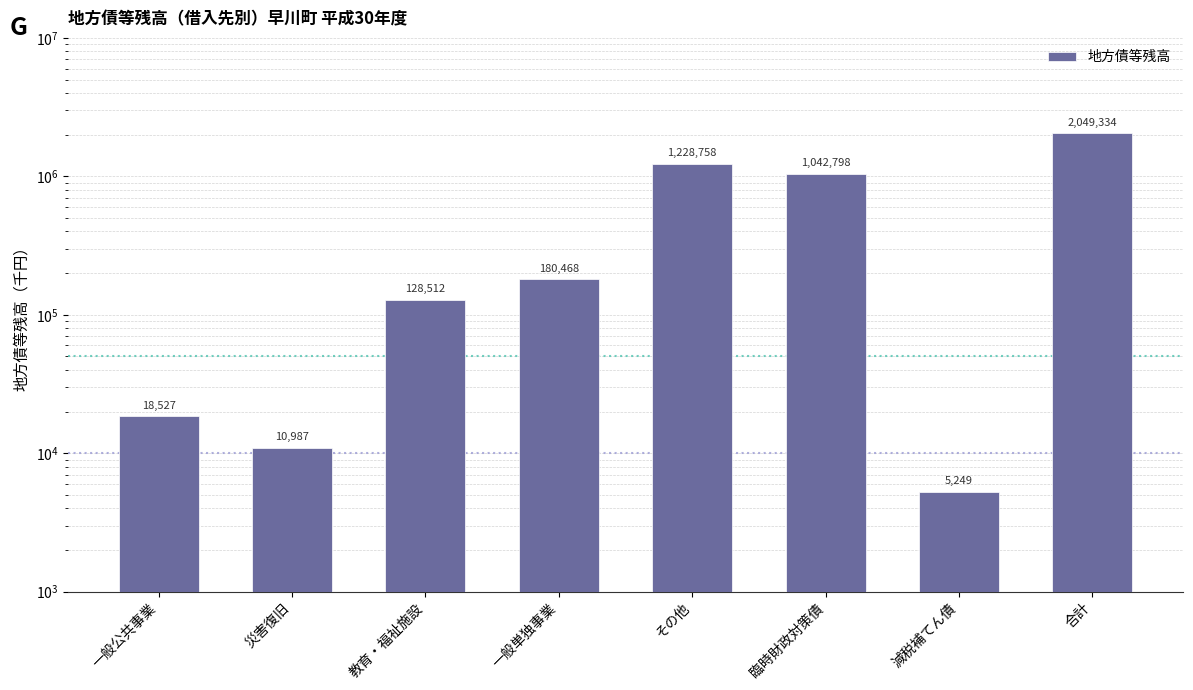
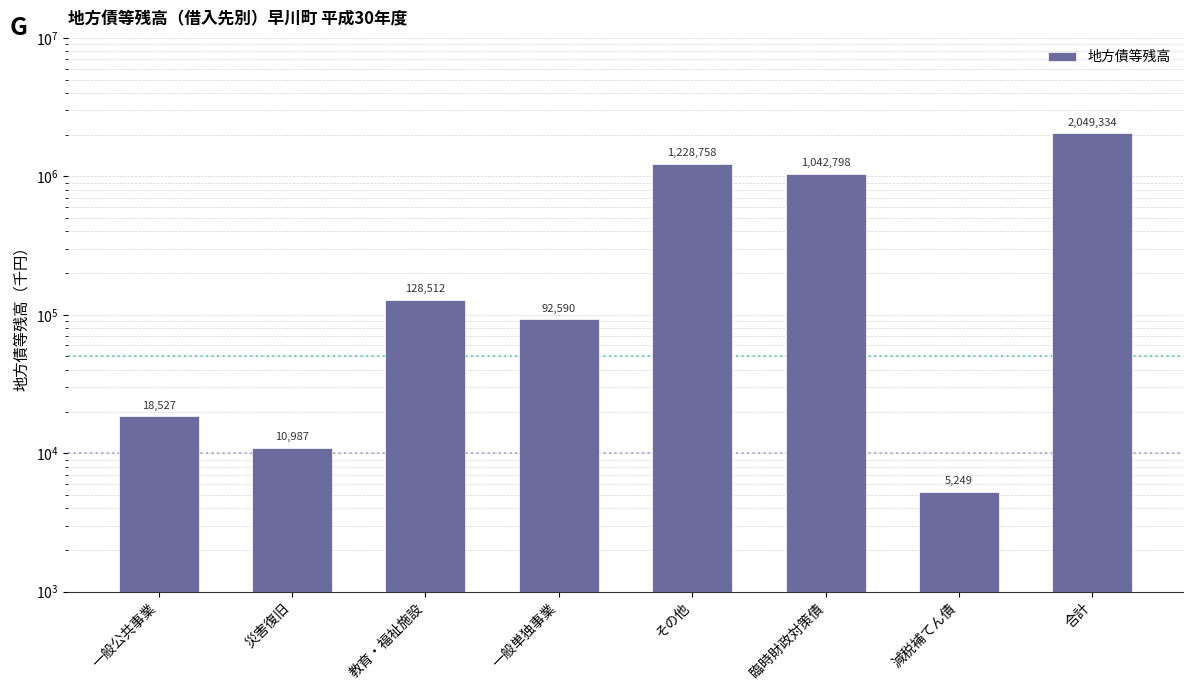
一般単独事業: 180,468 -> 92,590
